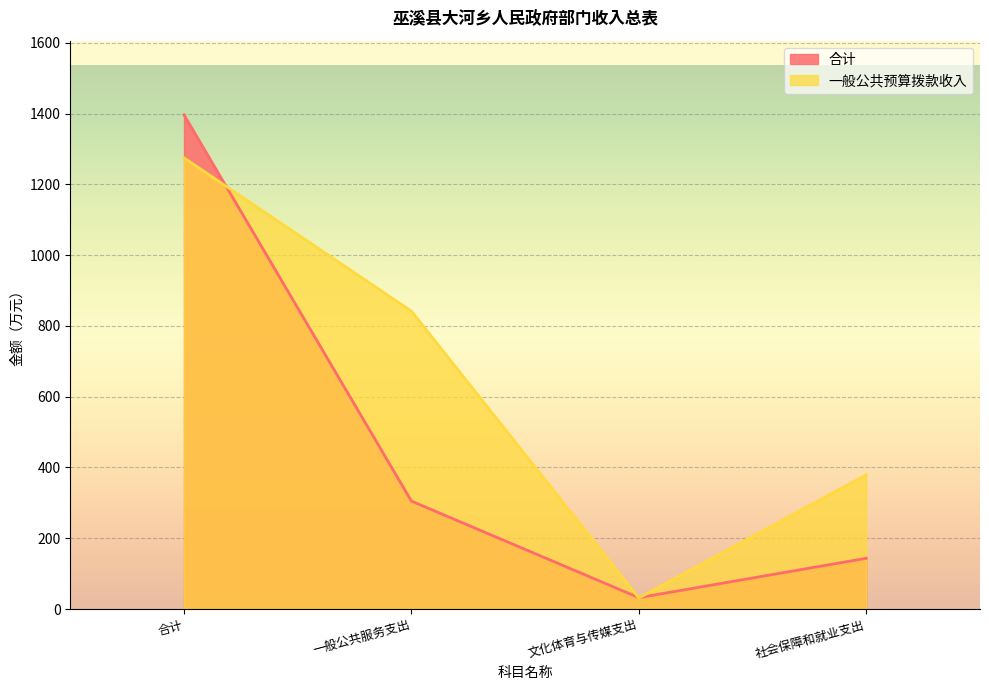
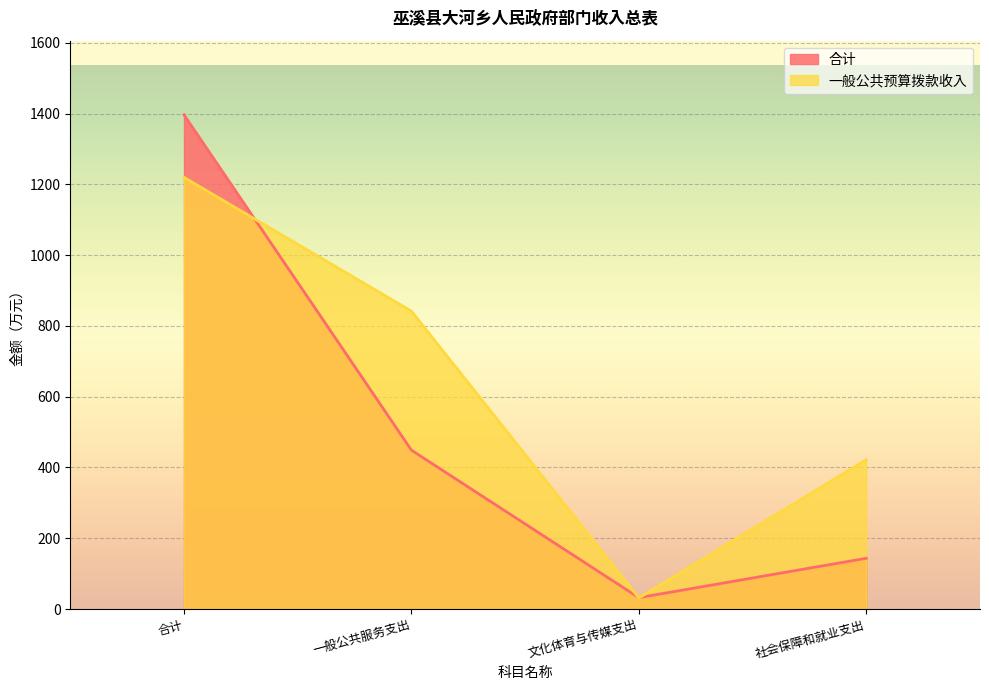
一般公共预算拨款收入, 合计: 1270 -> 1220
合计, 一般公共服务支出: 300 -> 450
一般公共预算拨款收入, 社会保障和就业支出: 380 -> 420
